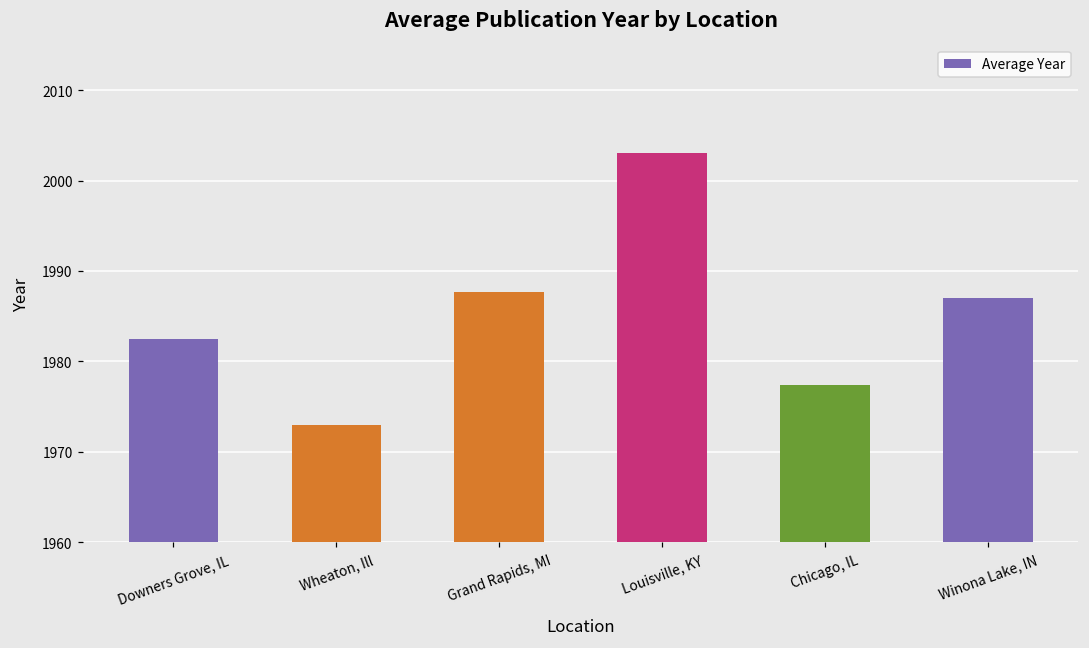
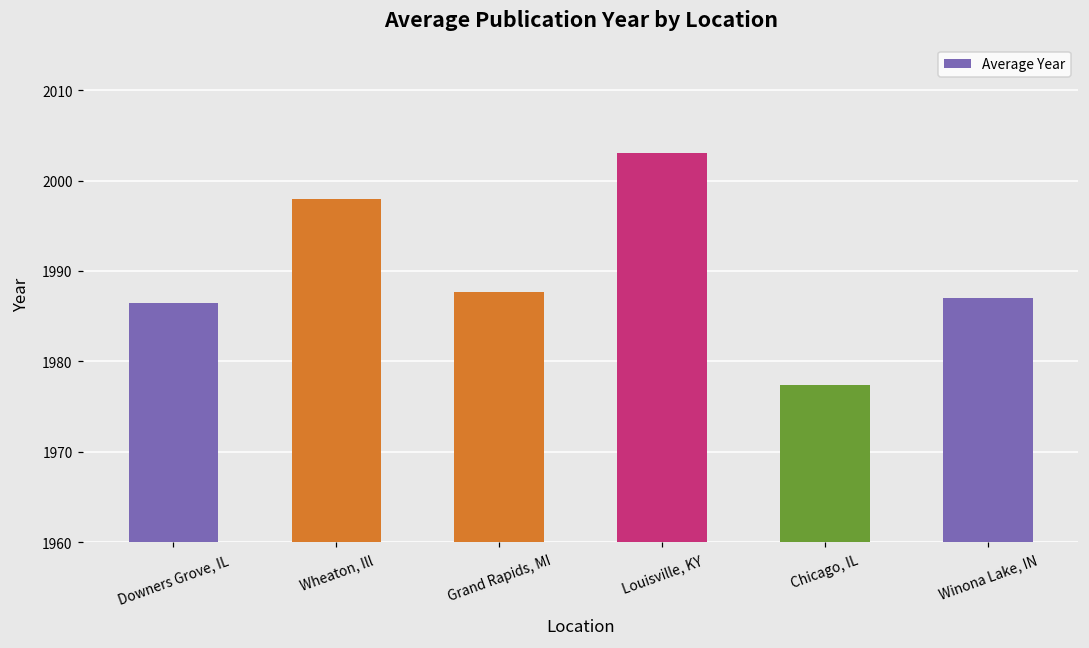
Downers Grove, IL: 1983 -> 1987
Wheaton, Ill: 1973 -> 1998
